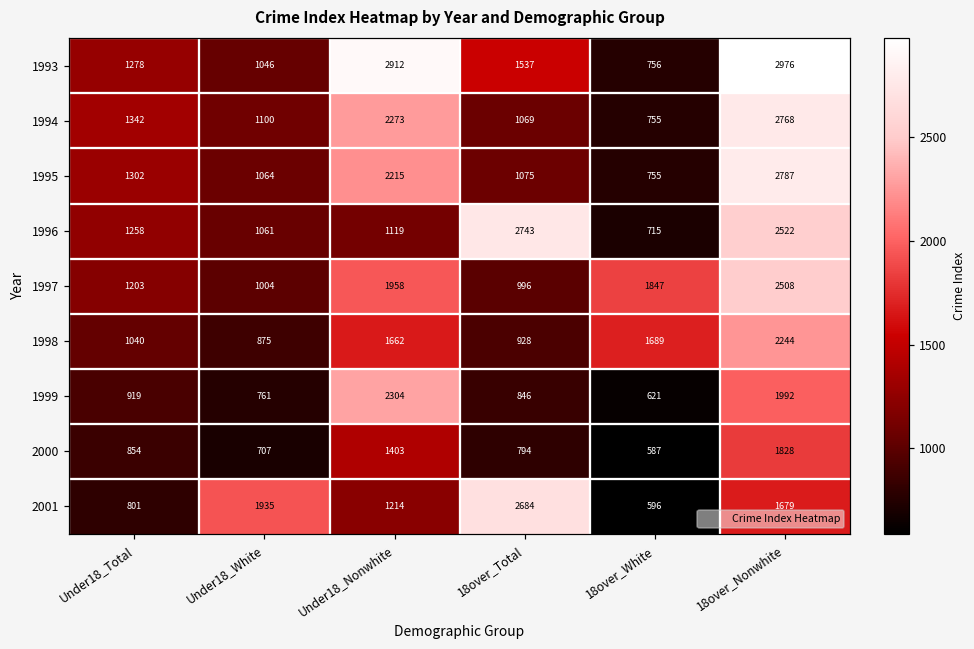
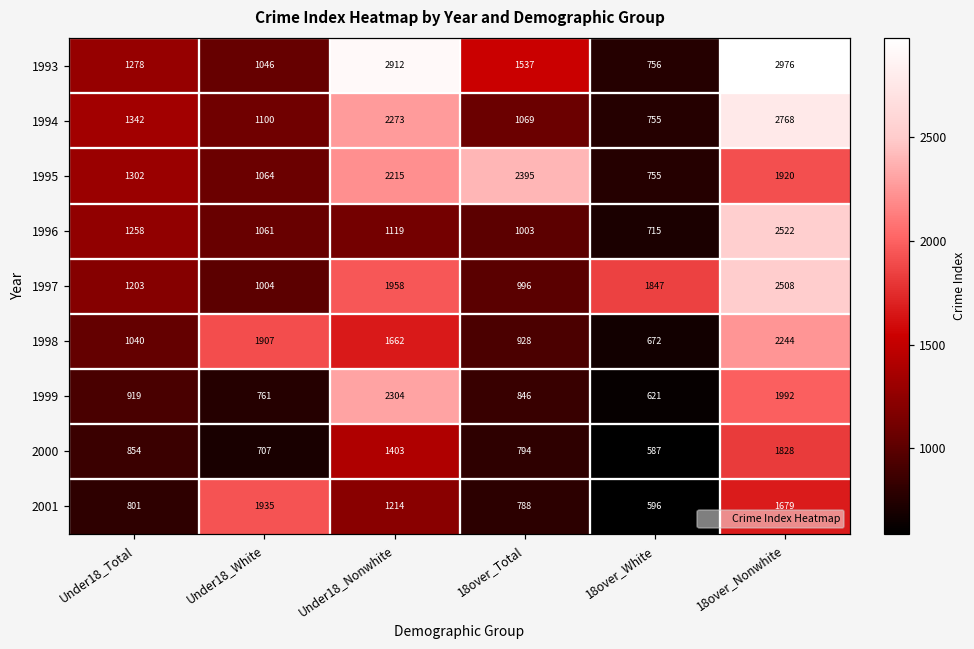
1995, 18over_Total: 1075 -> 2395
1995, 18over_Nonwhite: 2787 -> 1920
1996, 18over_Total: 2743 -> 1003
1998, Under18_White: 875 -> 1907
1998, 18over_White: 1689 -> 672
2001, 18over_Total: 2684 -> 788
